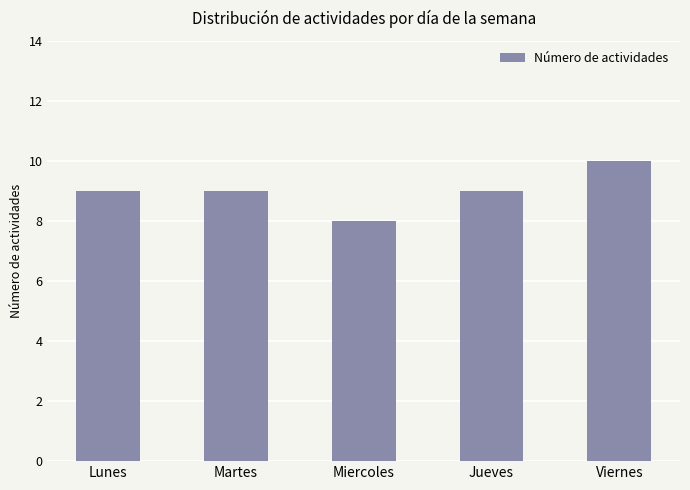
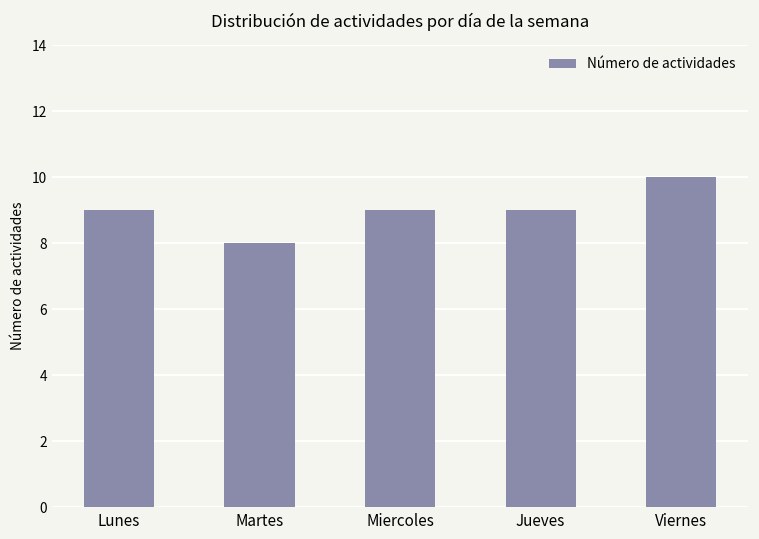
Martes: 9 -> 8
Miercoles: 8 -> 9
